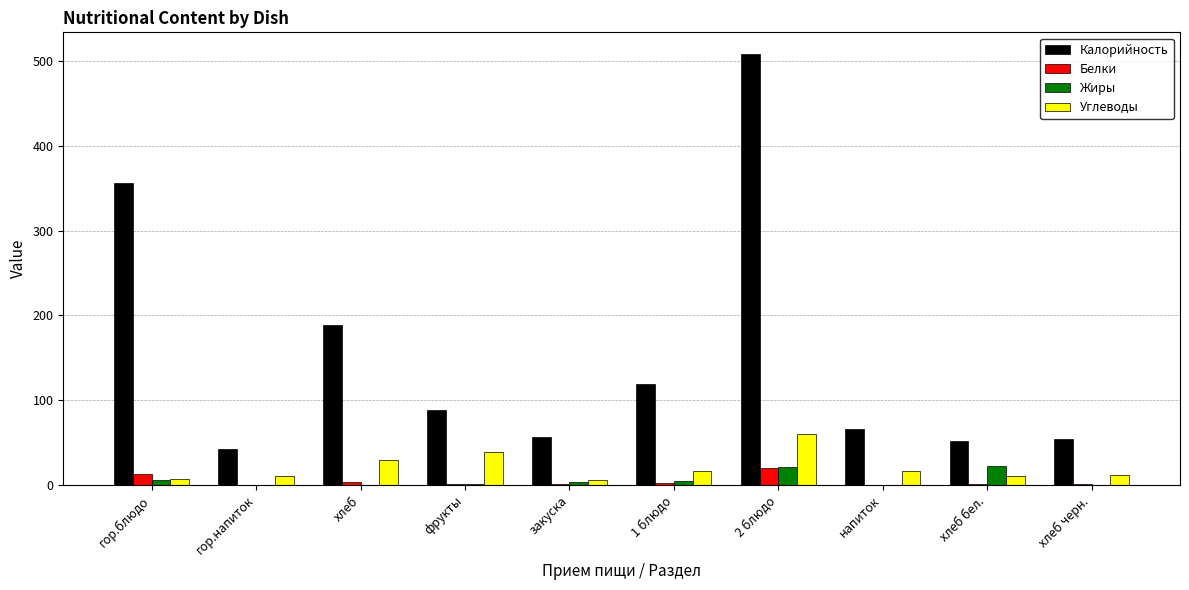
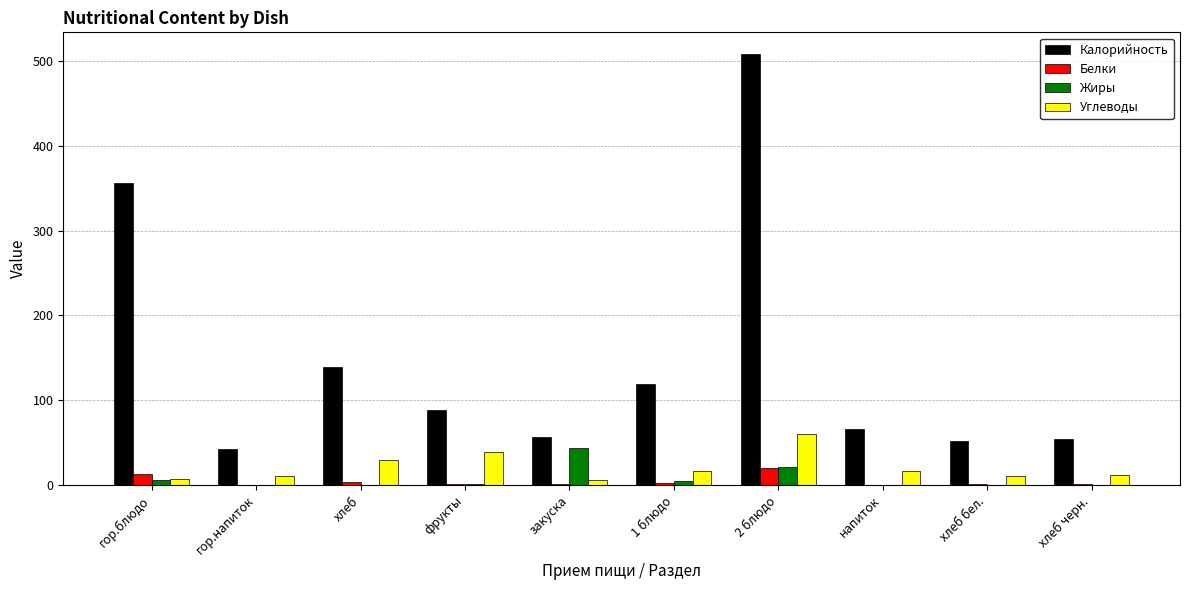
Калорийность, хлеб: 190 -> 140
Жиры, закуска: 0 -> 40
Жиры, хлеб бел.: 20 -> 0
